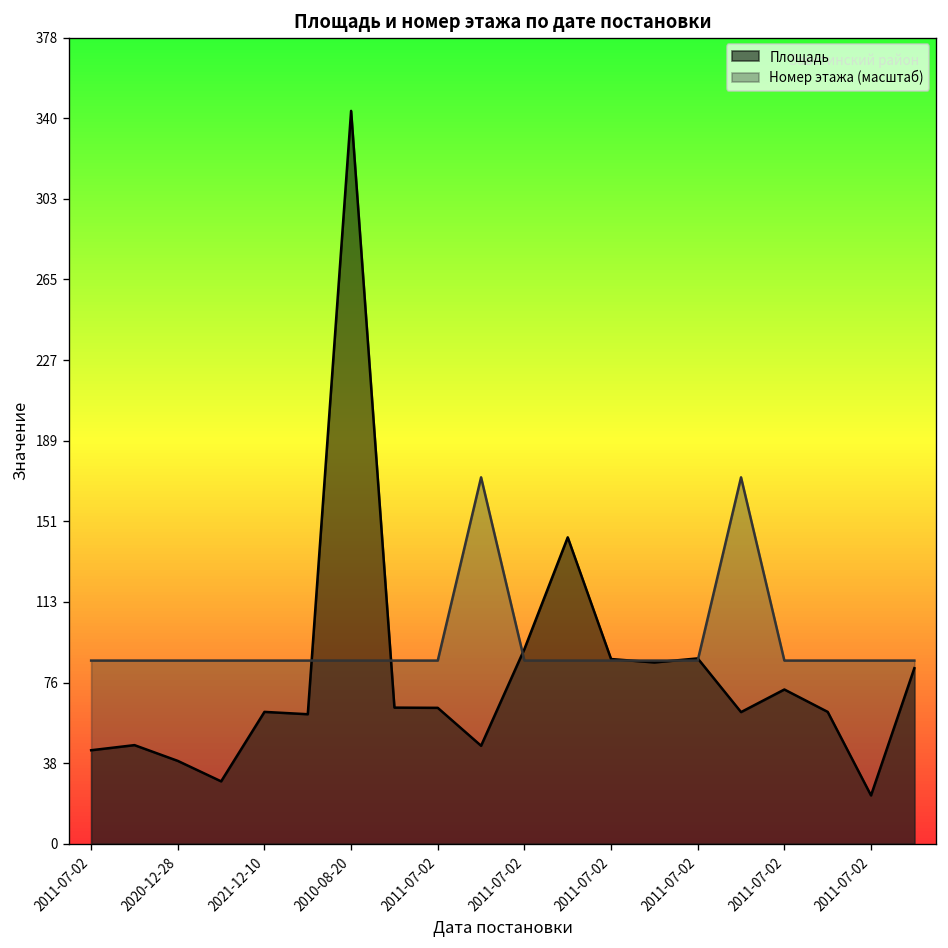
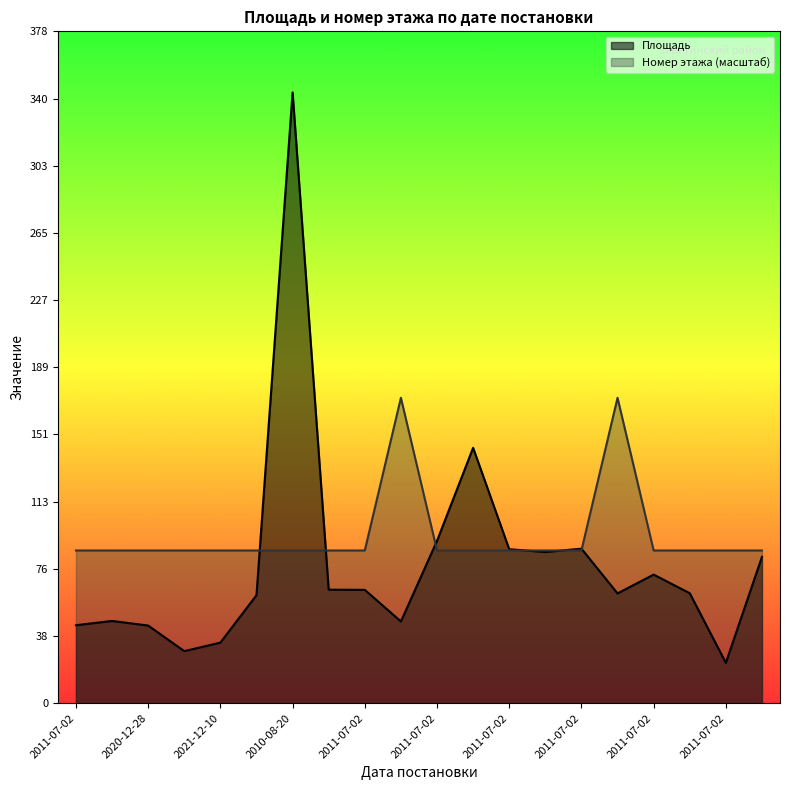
Площадь, 2020-12-28: 39 -> 44
Площадь, 2021-12-10: 62 -> 34
